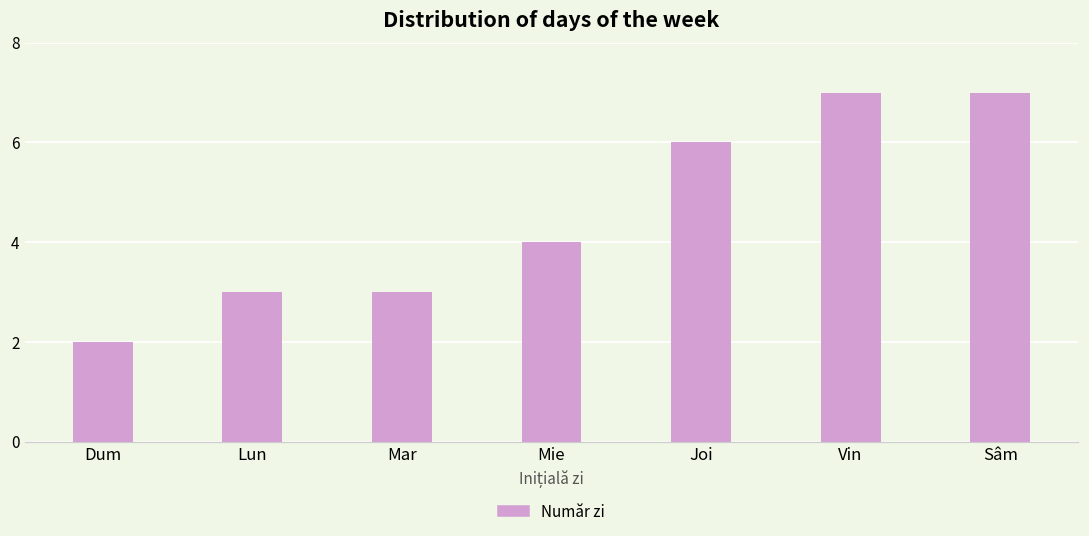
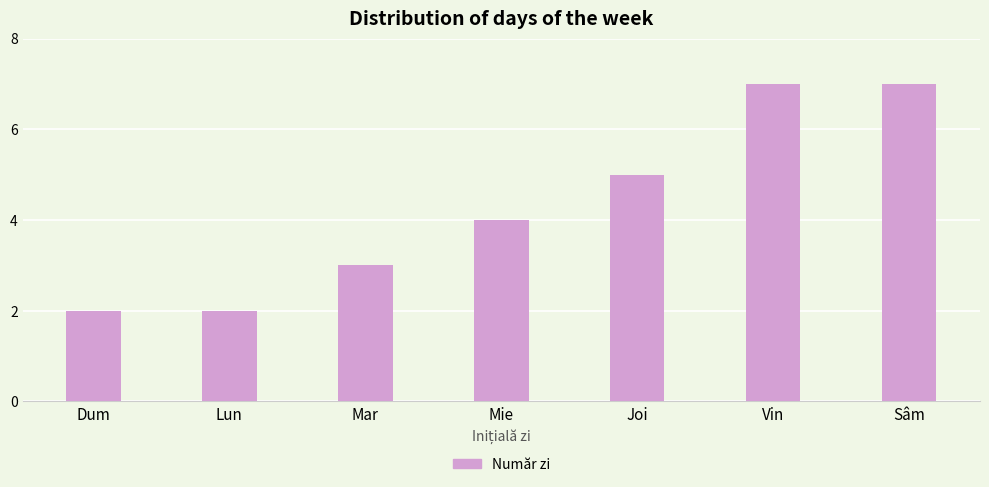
Lun: 3 -> 2
Joi: 6 -> 5
